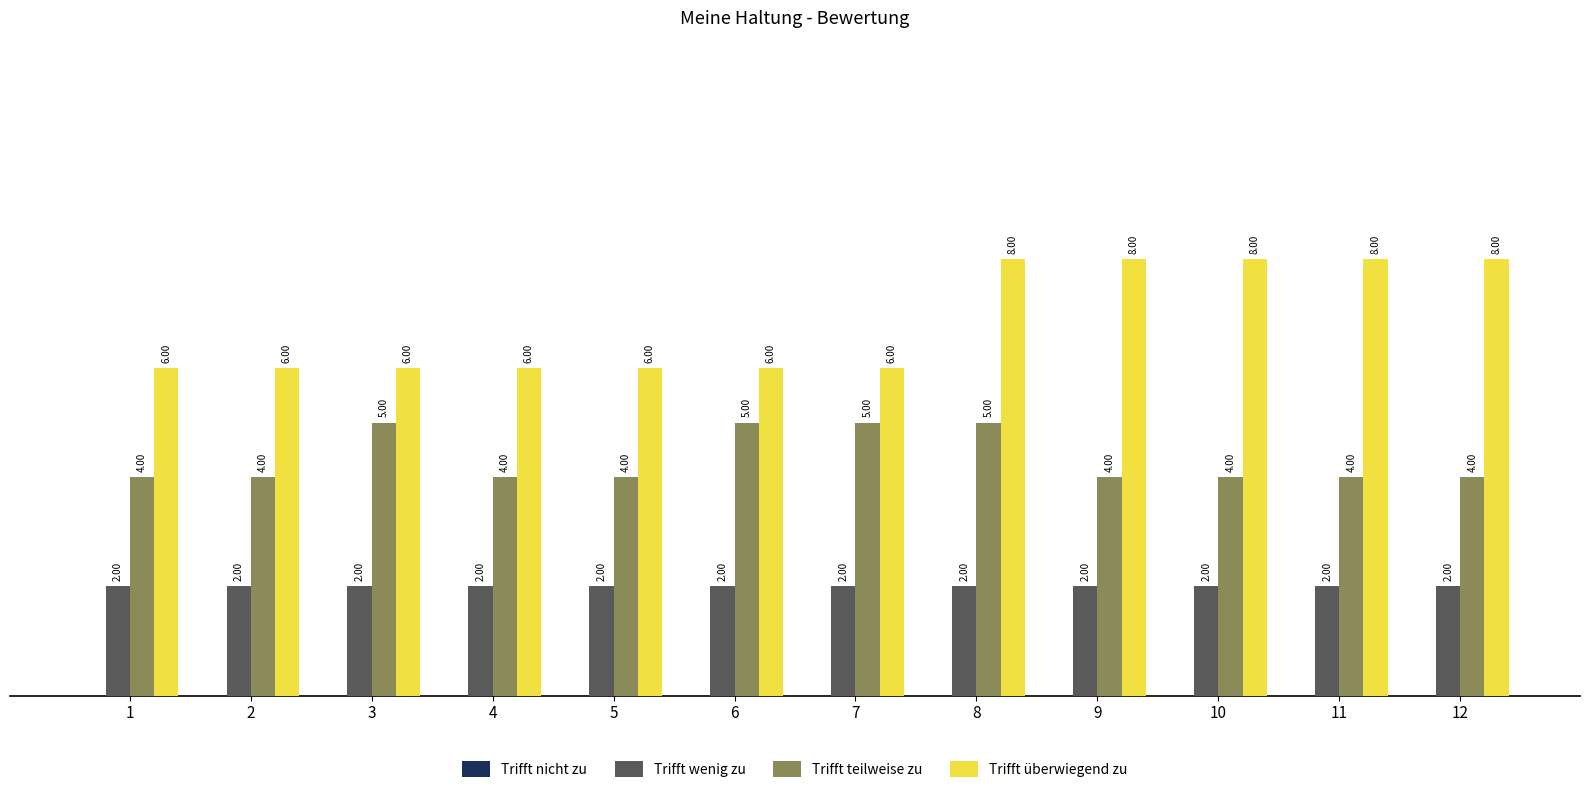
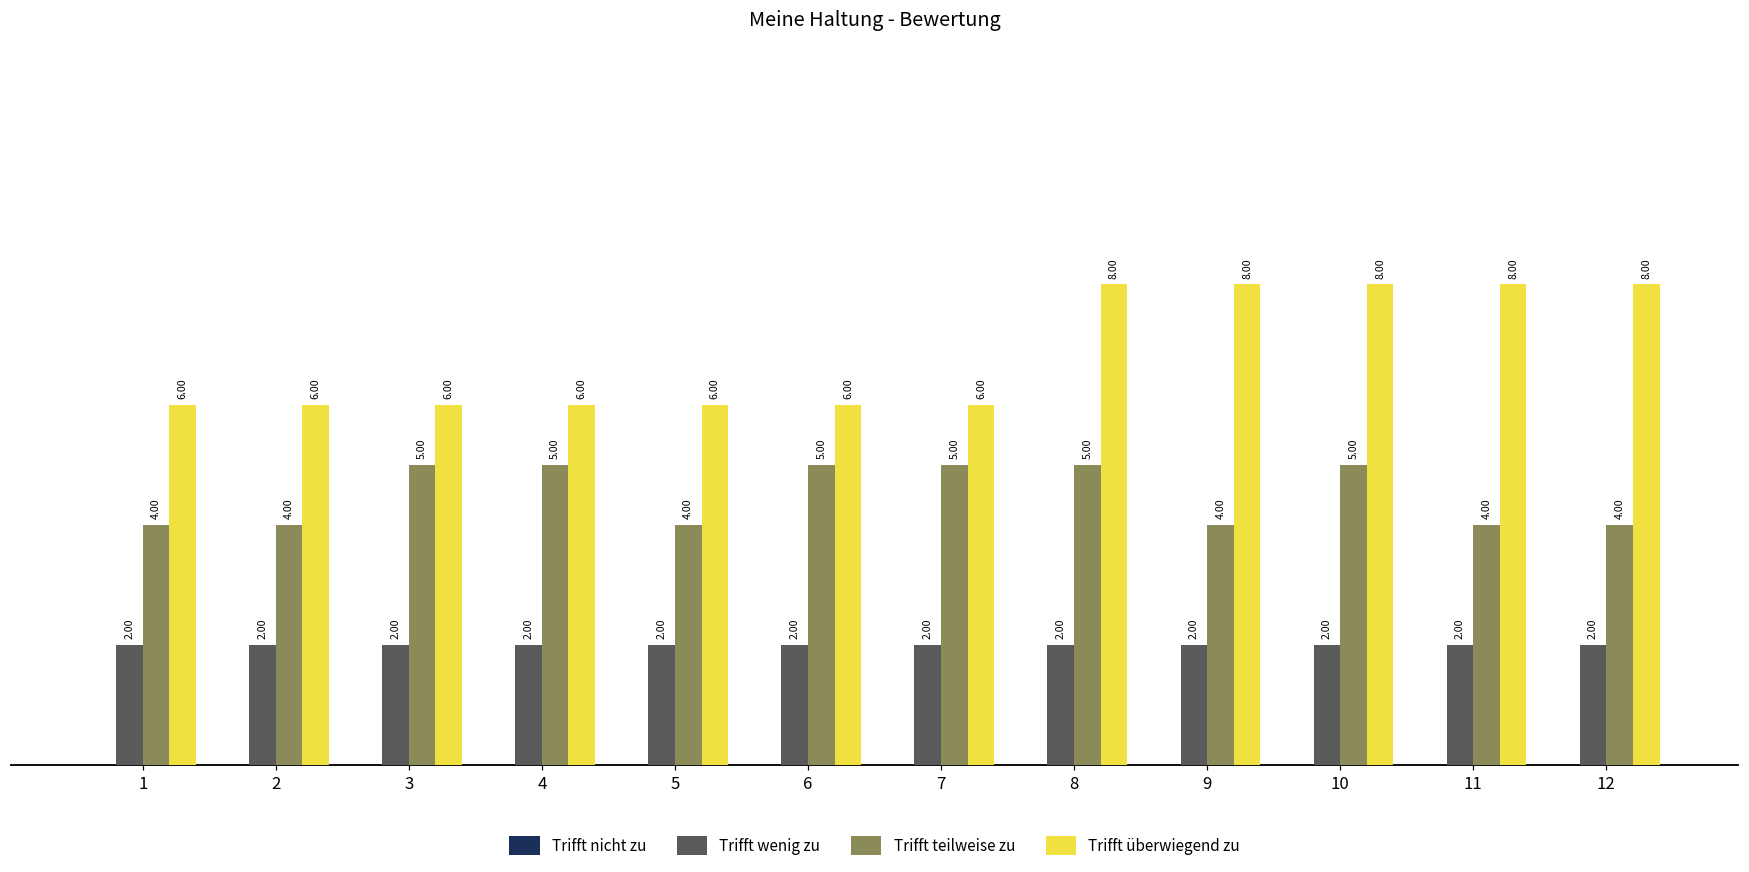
Trifft teilweise zu, 4: 4.00 -> 5.00
Trifft teilweise zu, 10: 4.00 -> 5.00
